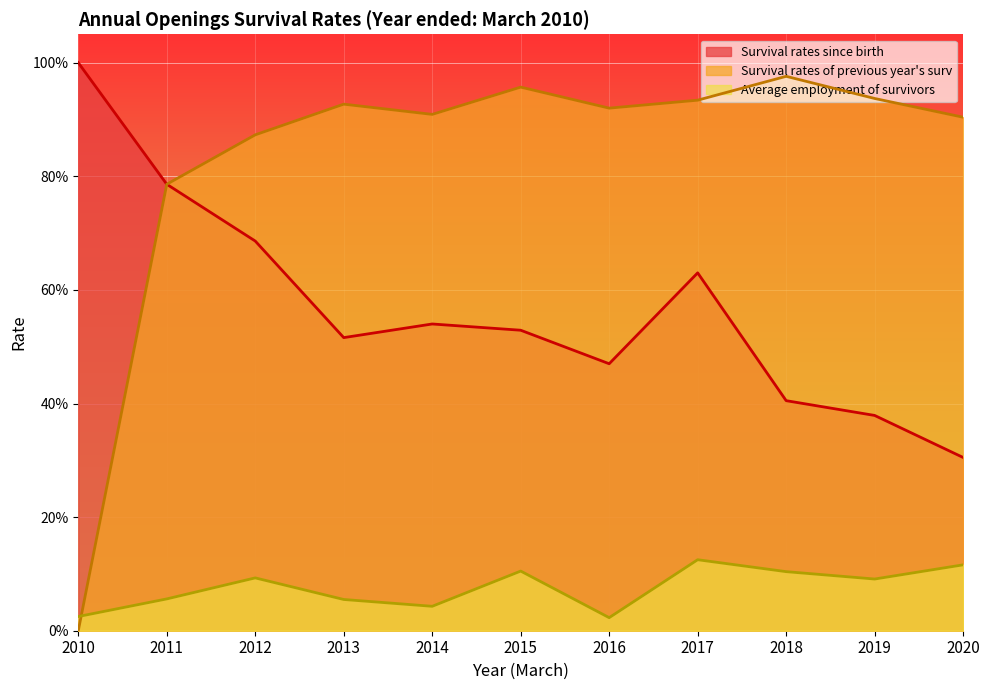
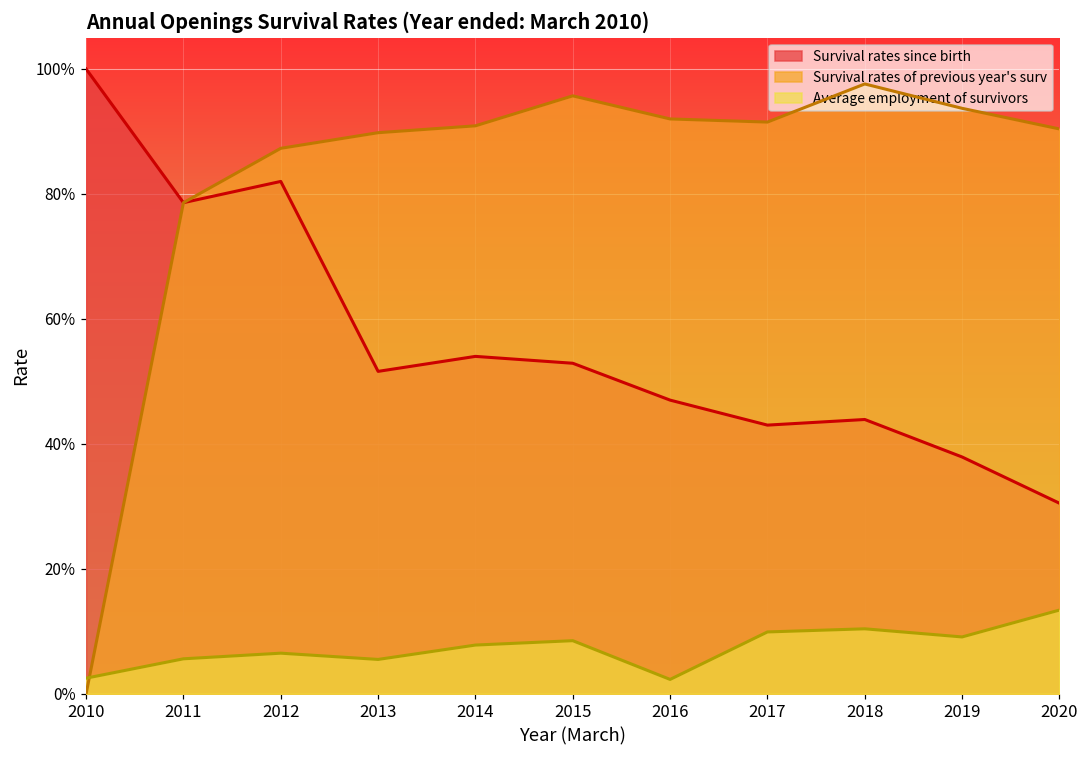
Survival rates since birth, 2012: 69% -> 82%
Average employment of survivors, 2012: 9% -> 7%
Survival rates of previous year's surv, 2013: 93% -> 90%
Average employment of survivors, 2014: 4% -> 8%
Average employment of survivors, 2015: 11% -> 9%
Survival rates since birth, 2017: 63% -> 43%
Survival rates of previous year's surv, 2017: 93% -> 92%
Average employment of survivors, 2017: 13% -> 10%
Survival rates since birth, 2018: 41% -> 44%
Average employment of survivors, 2020: 12% -> 13%
